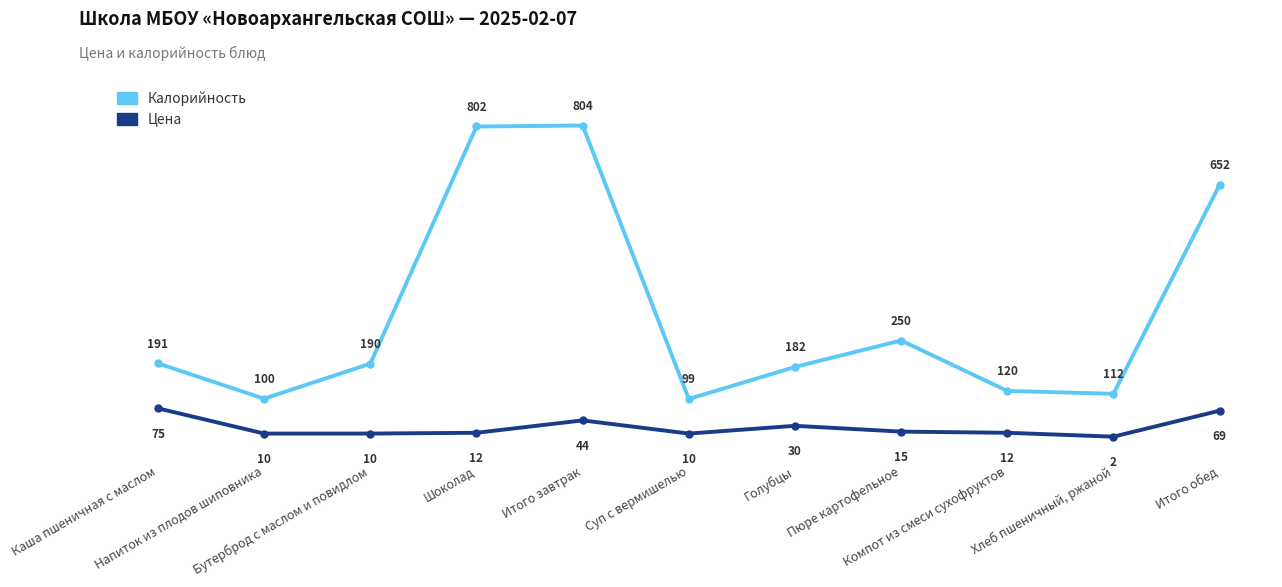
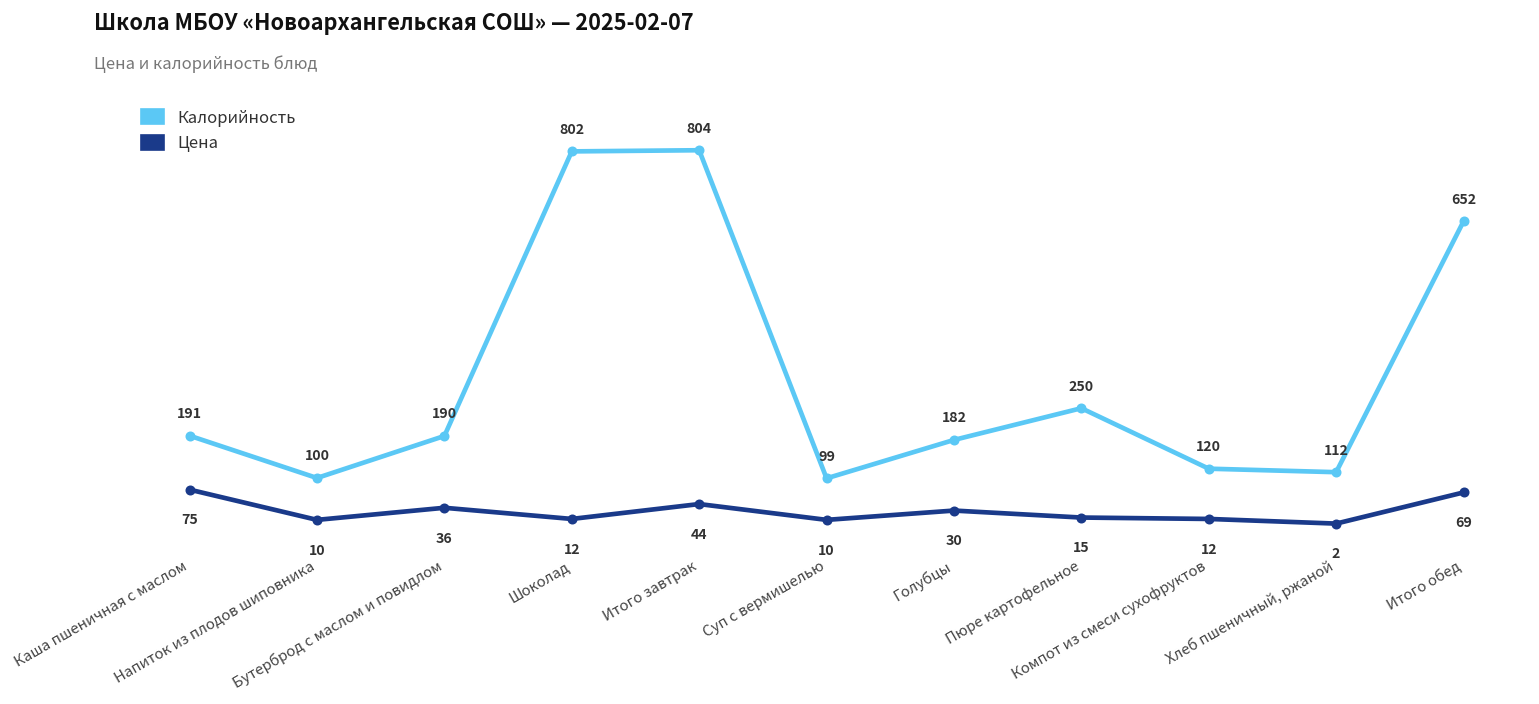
Цена, Бутерброд с маслом и повидлом: 10 -> 36
